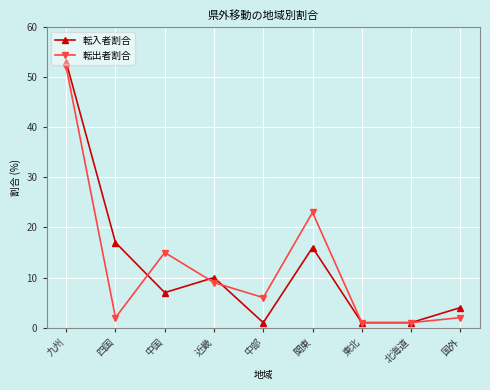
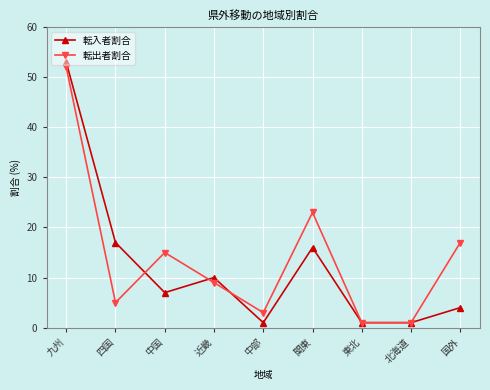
転出者割合, 四国: 2 -> 5
転出者割合, 中部: 6 -> 3
転出者割合, 国外: 2 -> 17
